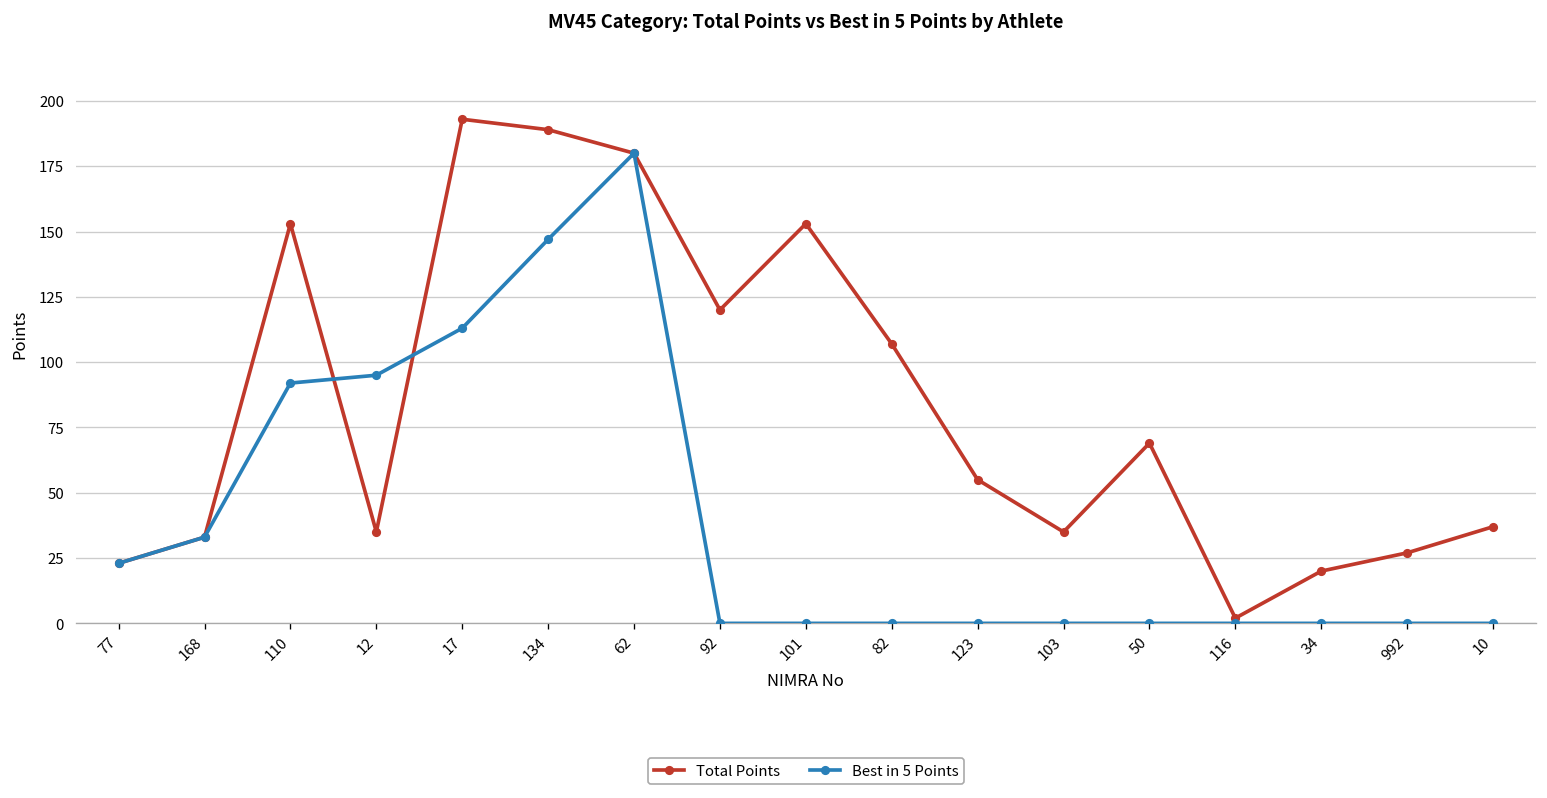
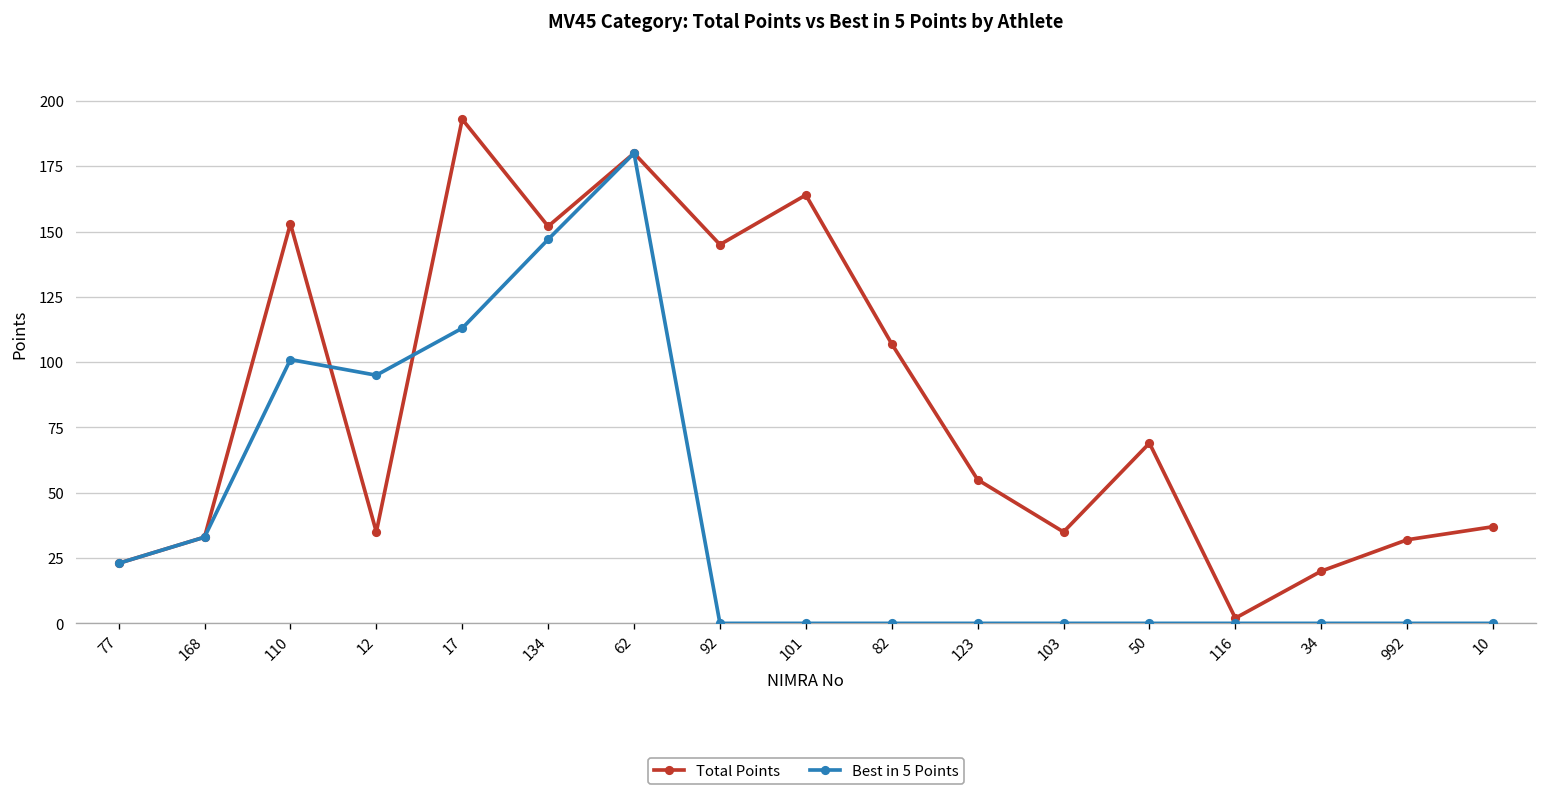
Best in 5 Points, 110: 92 -> 101
Total Points, 134: 189 -> 152
Total Points, 92: 120 -> 145
Total Points, 101: 153 -> 164
Total Points, 992: 27 -> 32
